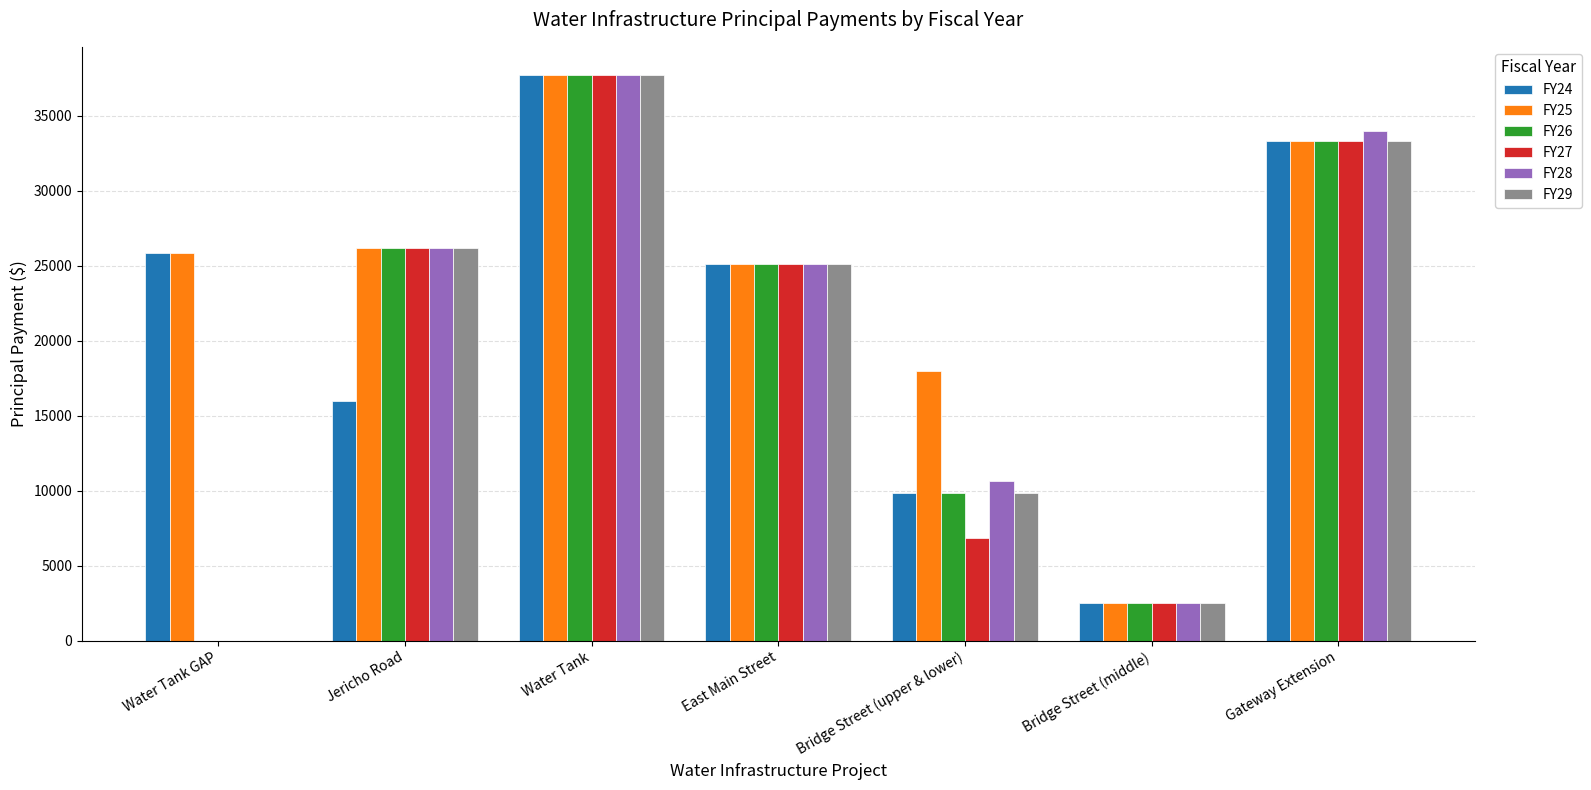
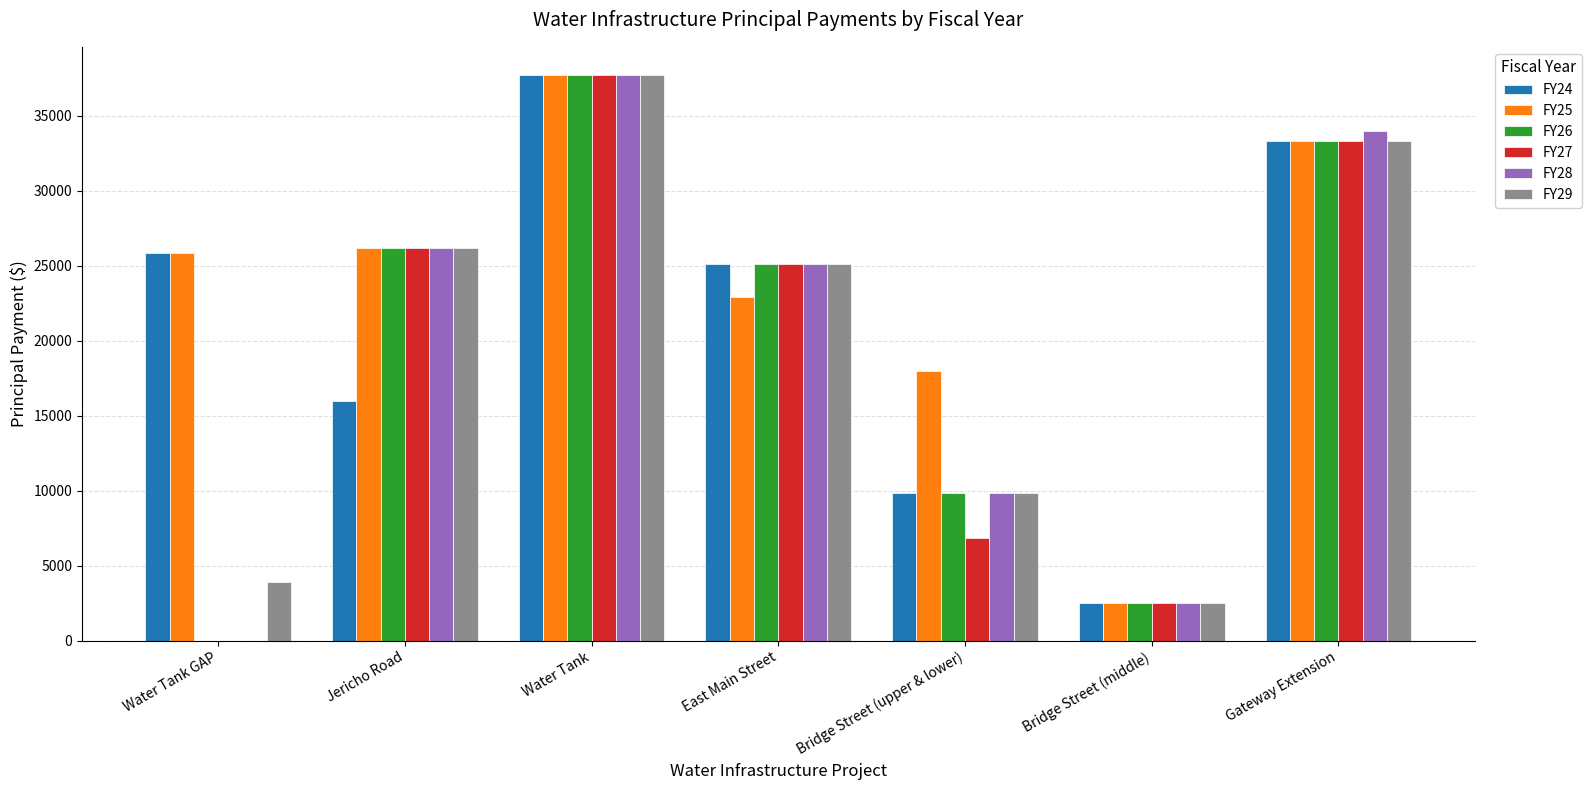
FY29, Water Tank GAP: 0 -> 3900
FY25, East Main Street: 25100 -> 22900
FY28, Bridge Street (upper & lower): 10600 -> 9900
